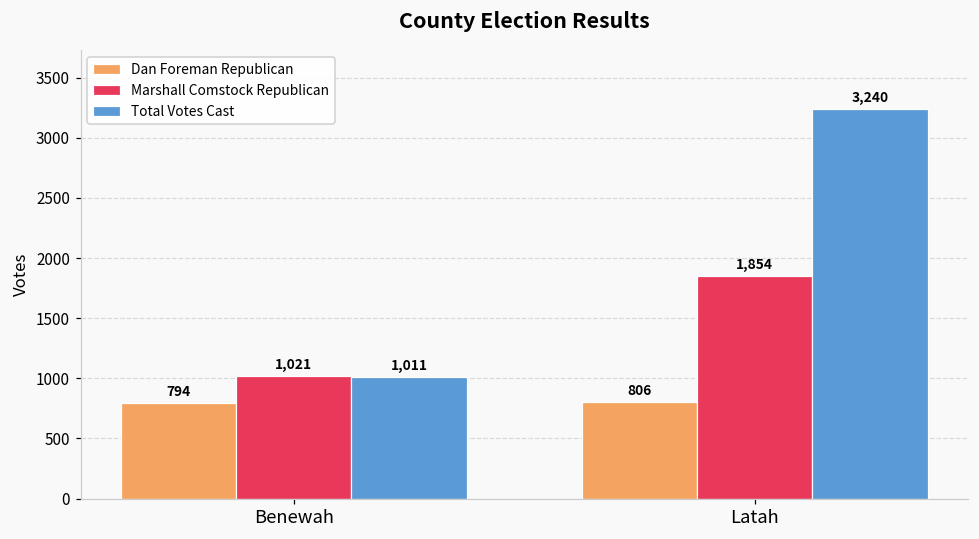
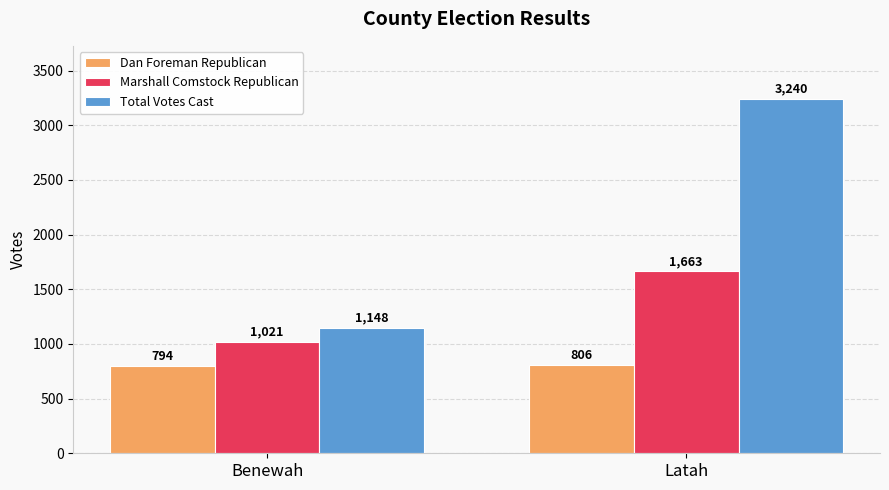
Total Votes Cast, Benewah: 1,011 -> 1,148
Marshall Comstock Republican, Latah: 1,854 -> 1,663
